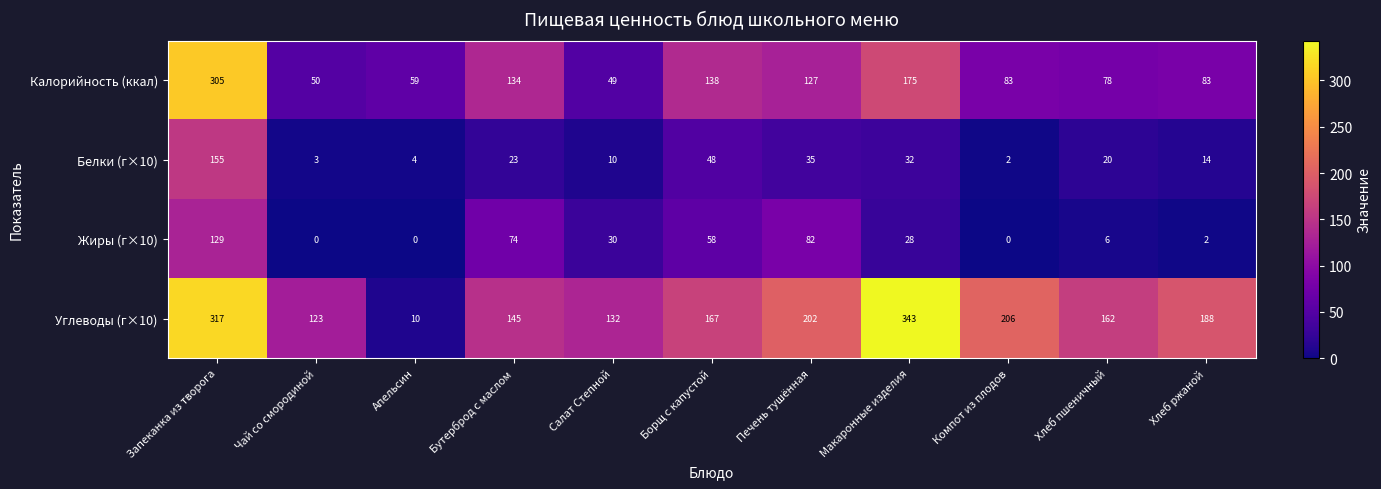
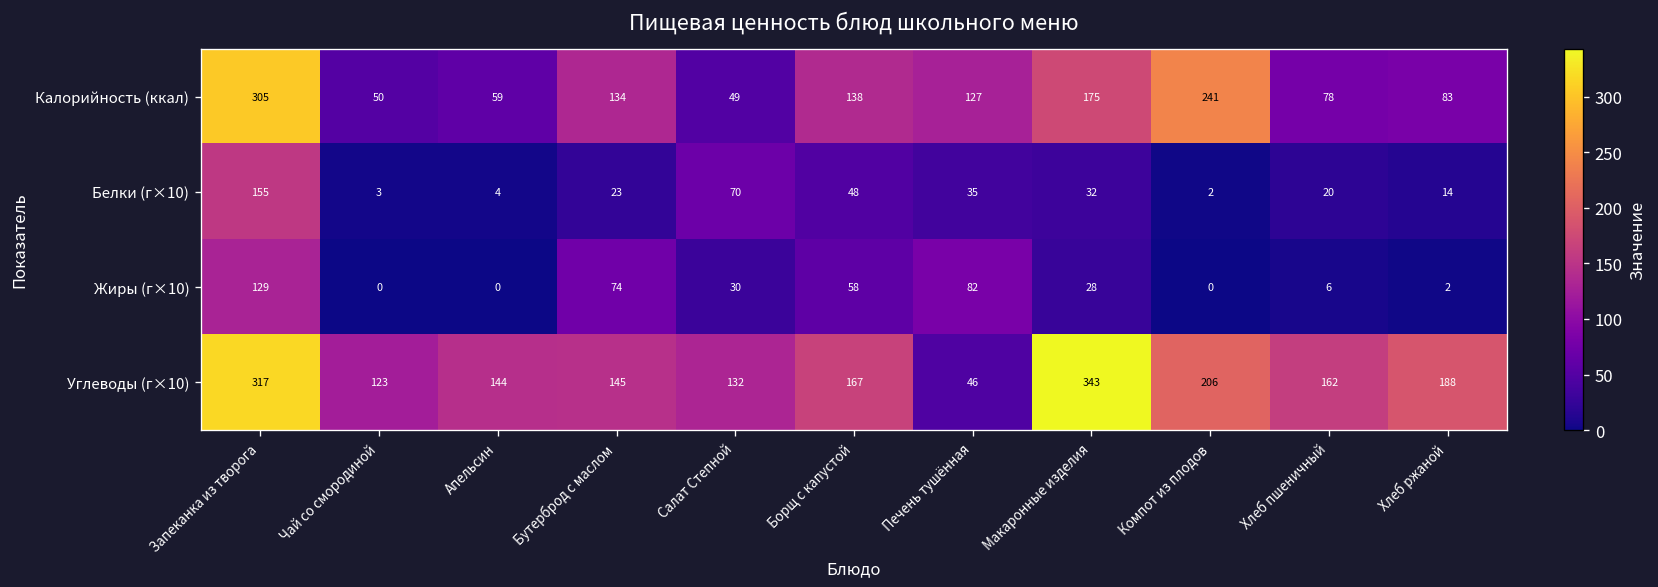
Калорийность (ккал), Компот из плодов: 83 -> 241
Белки (г×10), Салат Степной: 10 -> 70
Углеводы (г×10), Апельсин: 10 -> 144
Углеводы (г×10), Печень тушённая: 202 -> 46
